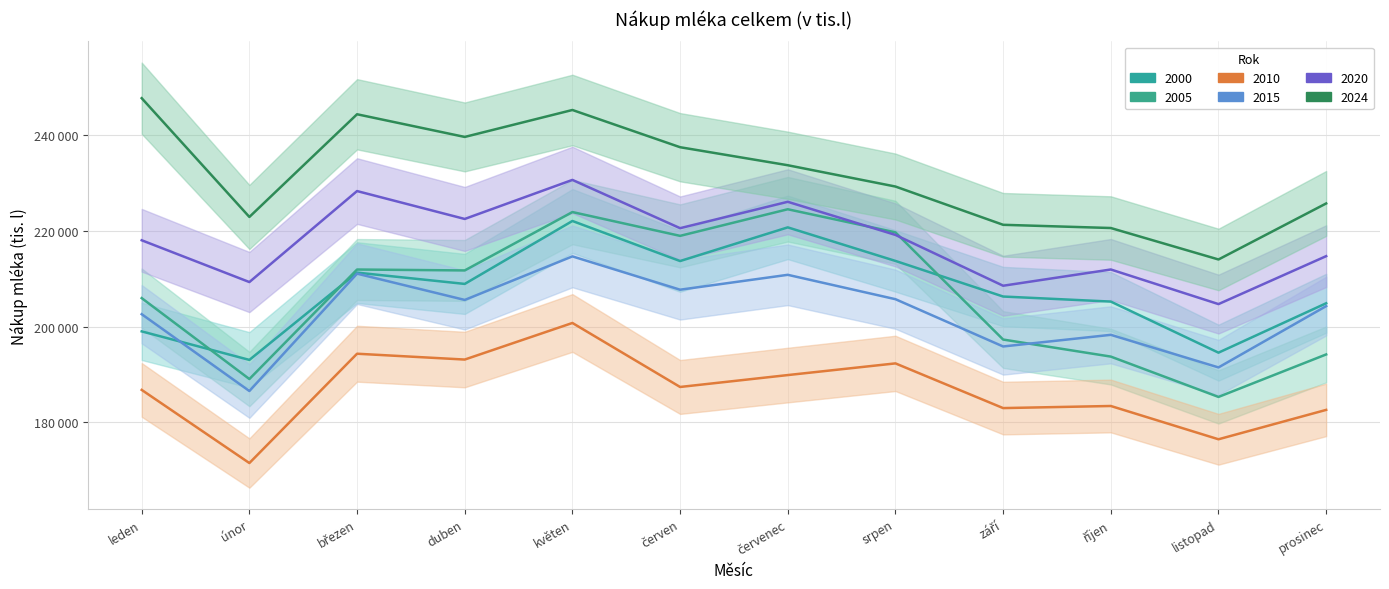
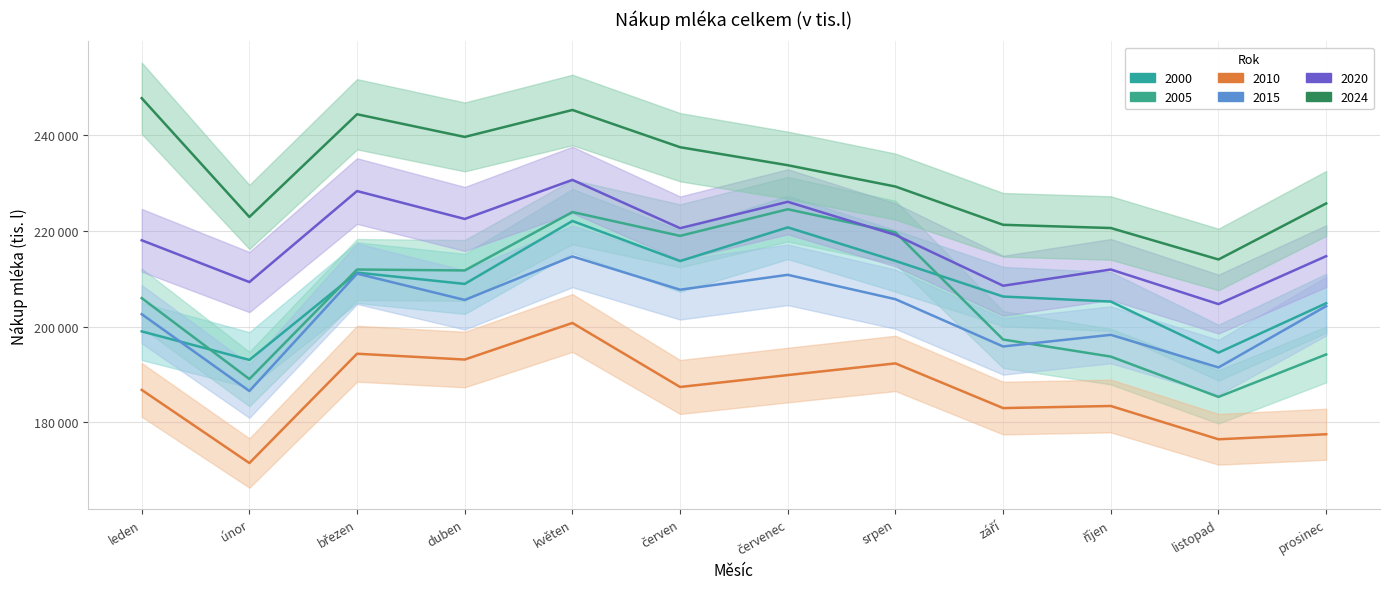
2010, prosinec: 183000 -> 178000
